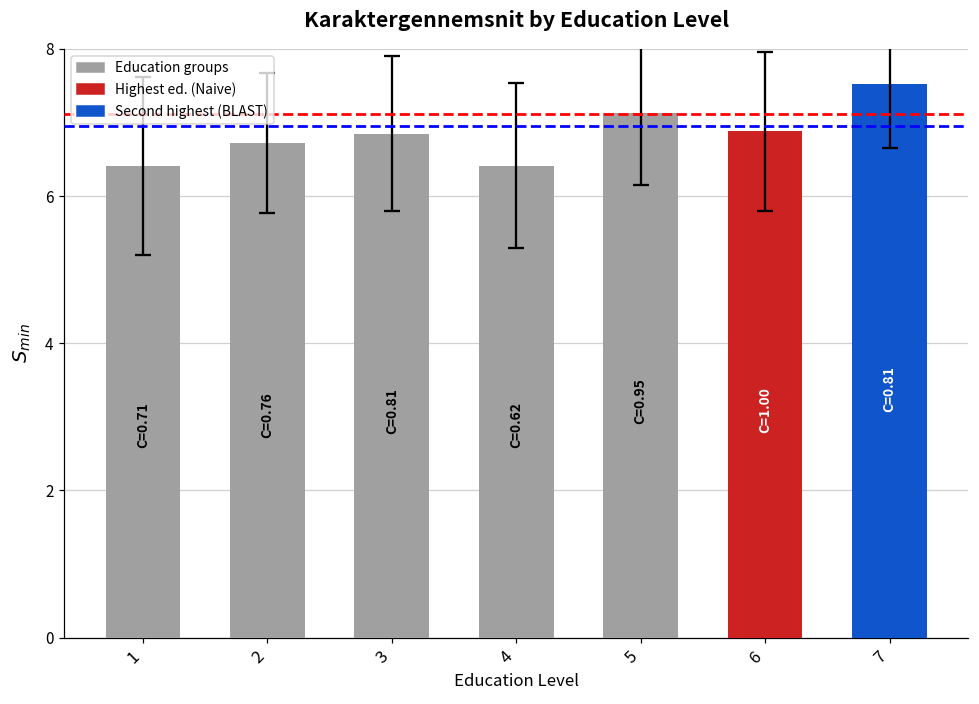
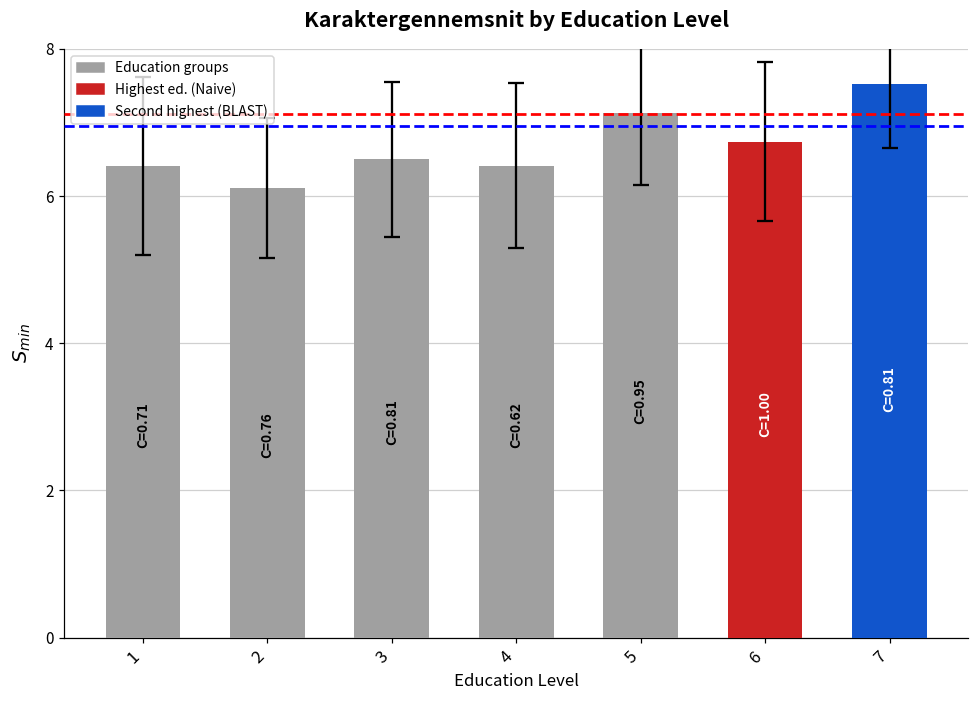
Education groups, 2: 6.7 -> 6.1
Education groups, 3: 6.9 -> 6.5
Education groups, 6: 6.9 -> 6.7
